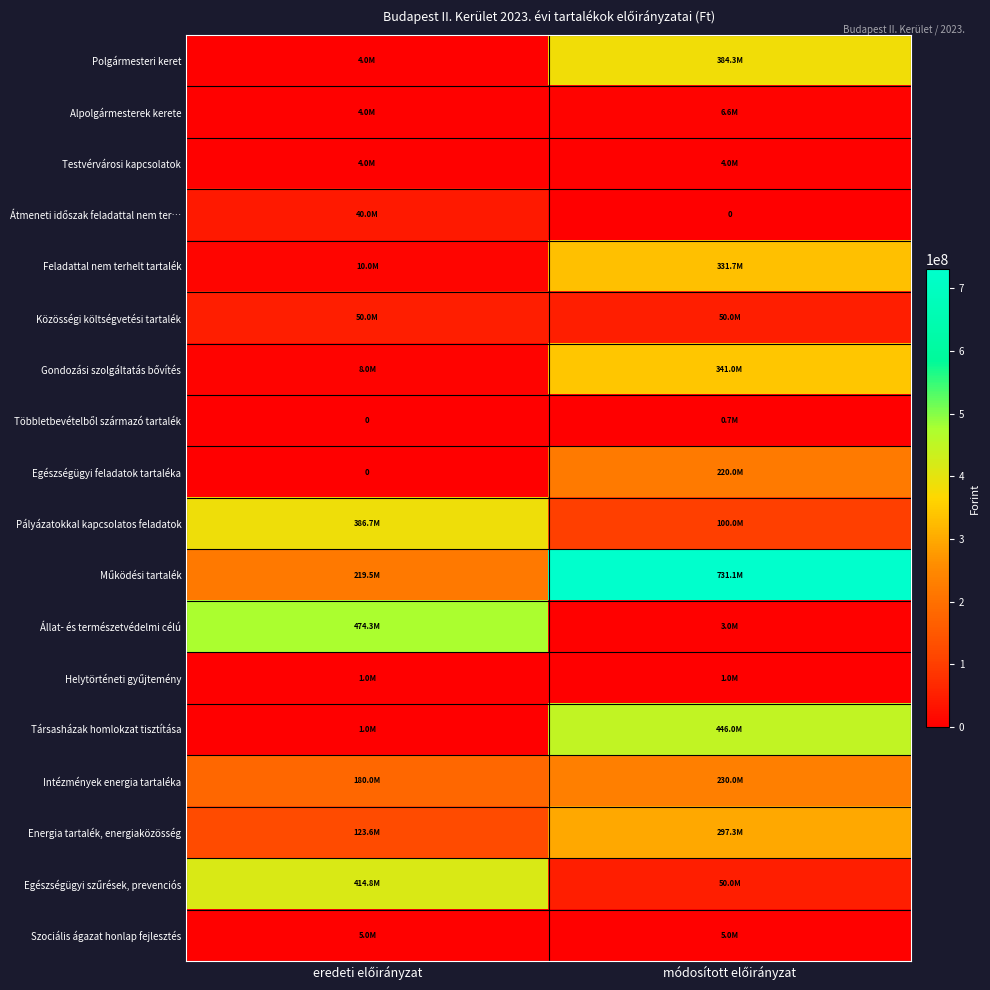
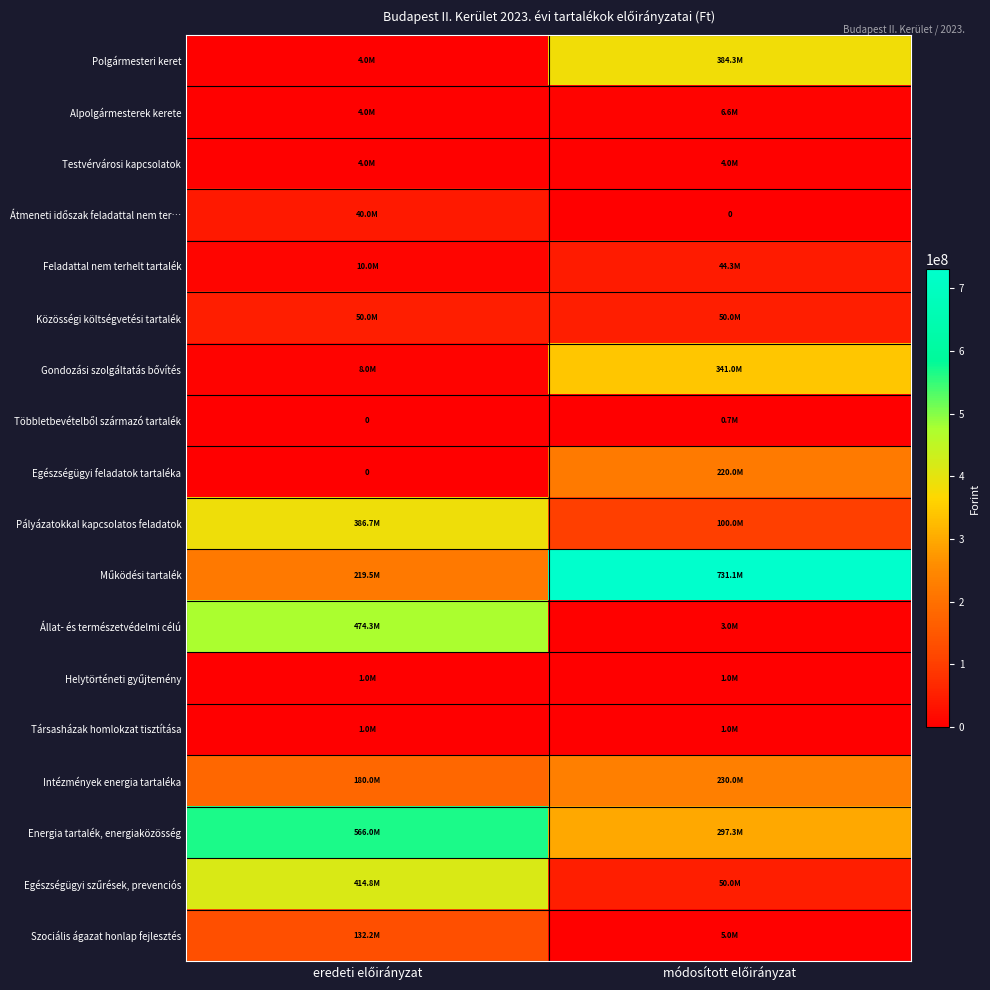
Feladattal nem terhelt tartalék, módosított előirányzat: 331.7M -> 44.3M
Társasházak homlokzat tisztítása, módosított előirányzat: 446.0M -> 1.0M
Energia tartalék, energiaközösség, eredeti előirányzat: 123.6M -> 566.0M
Szociális ágazat honlap fejlesztés, eredeti előirányzat: 5.0M -> 132.2M
